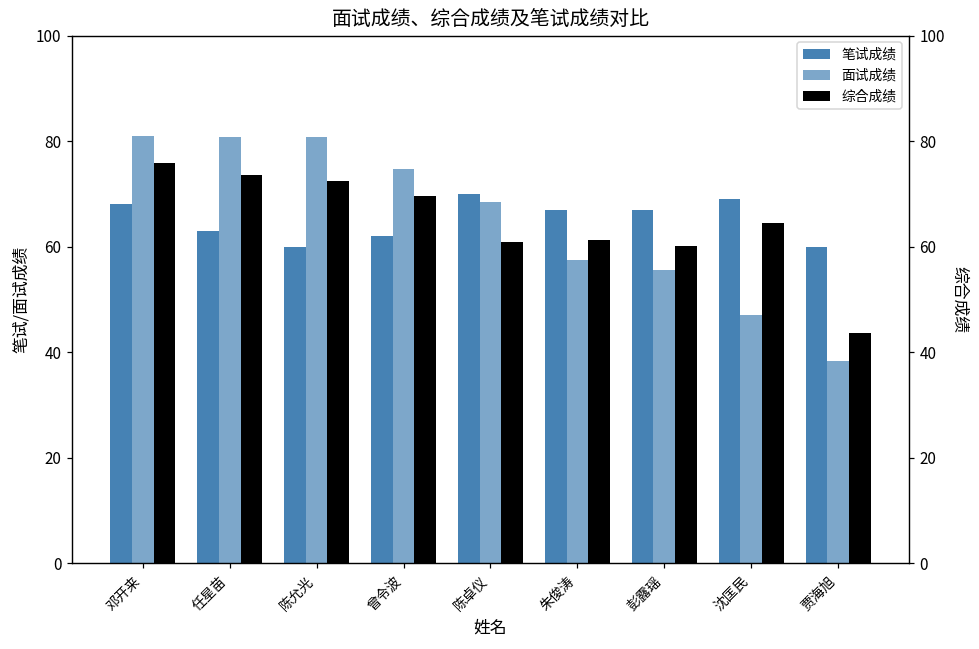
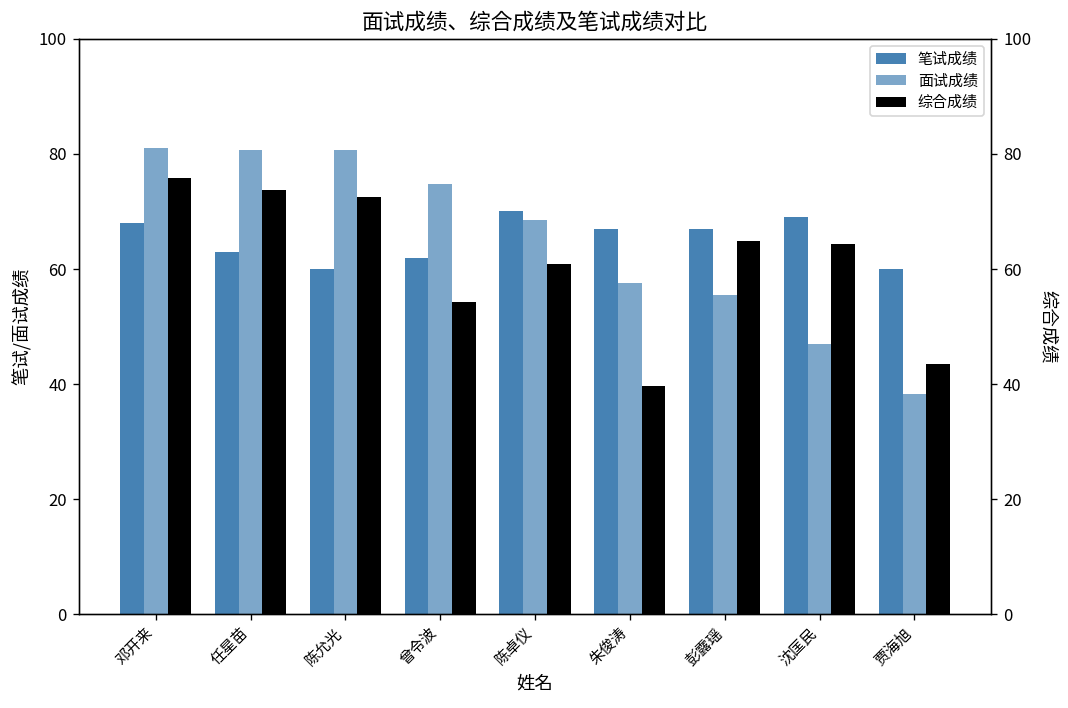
综合成绩, 曾令波: 70 -> 54
综合成绩, 朱俊涛: 61 -> 40
综合成绩, 彭露瑶: 60 -> 65
